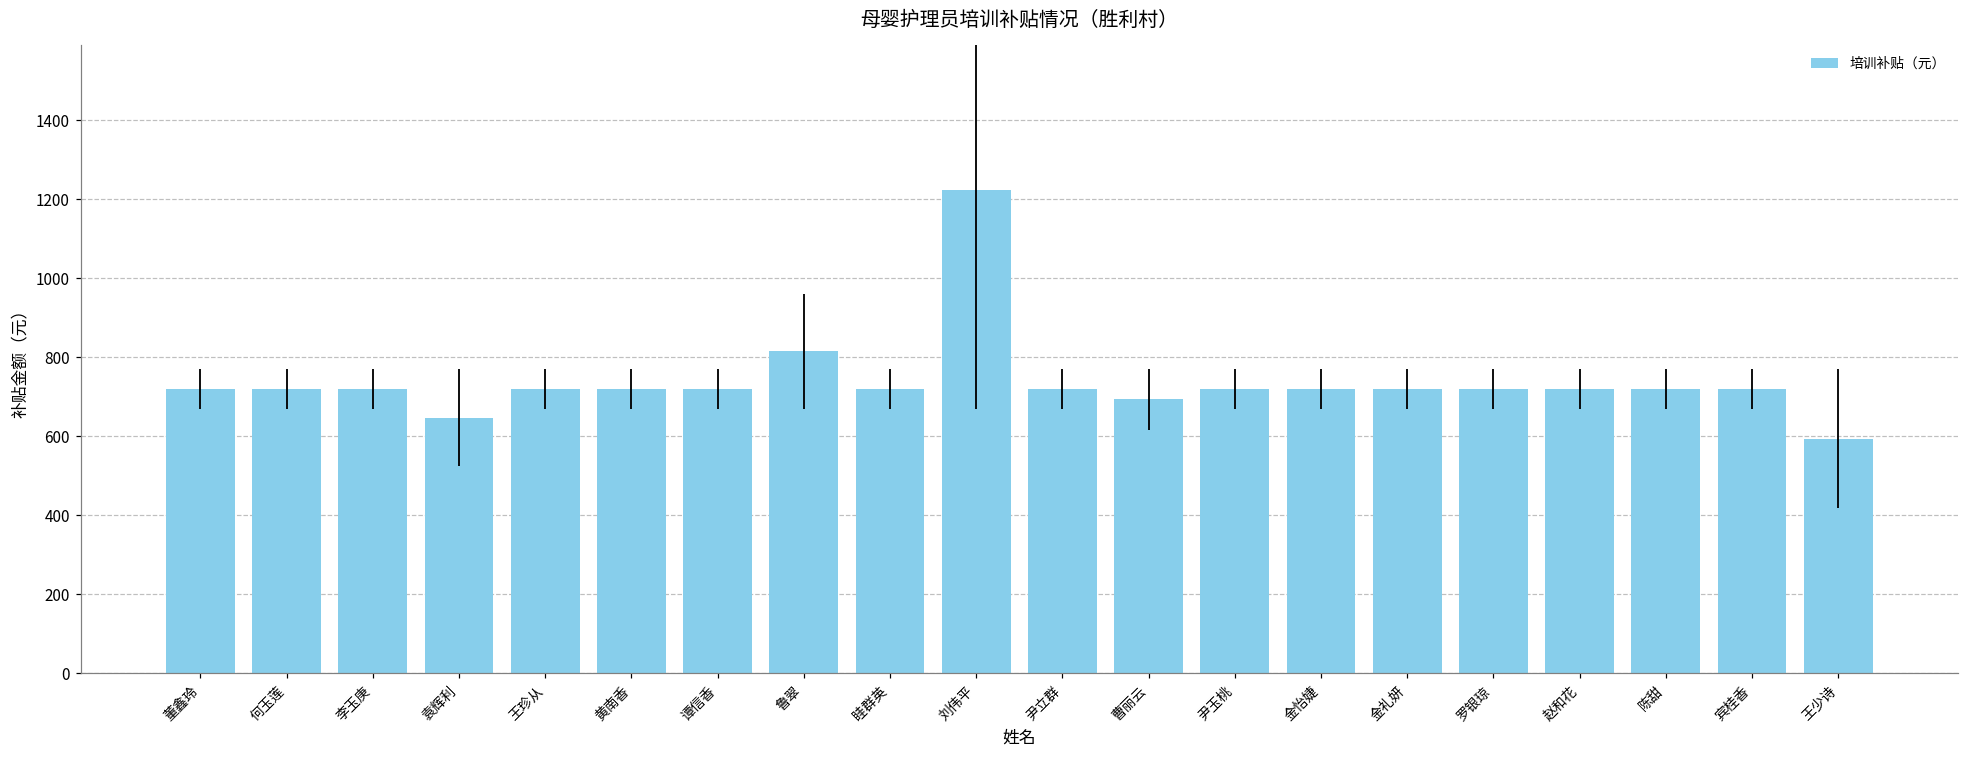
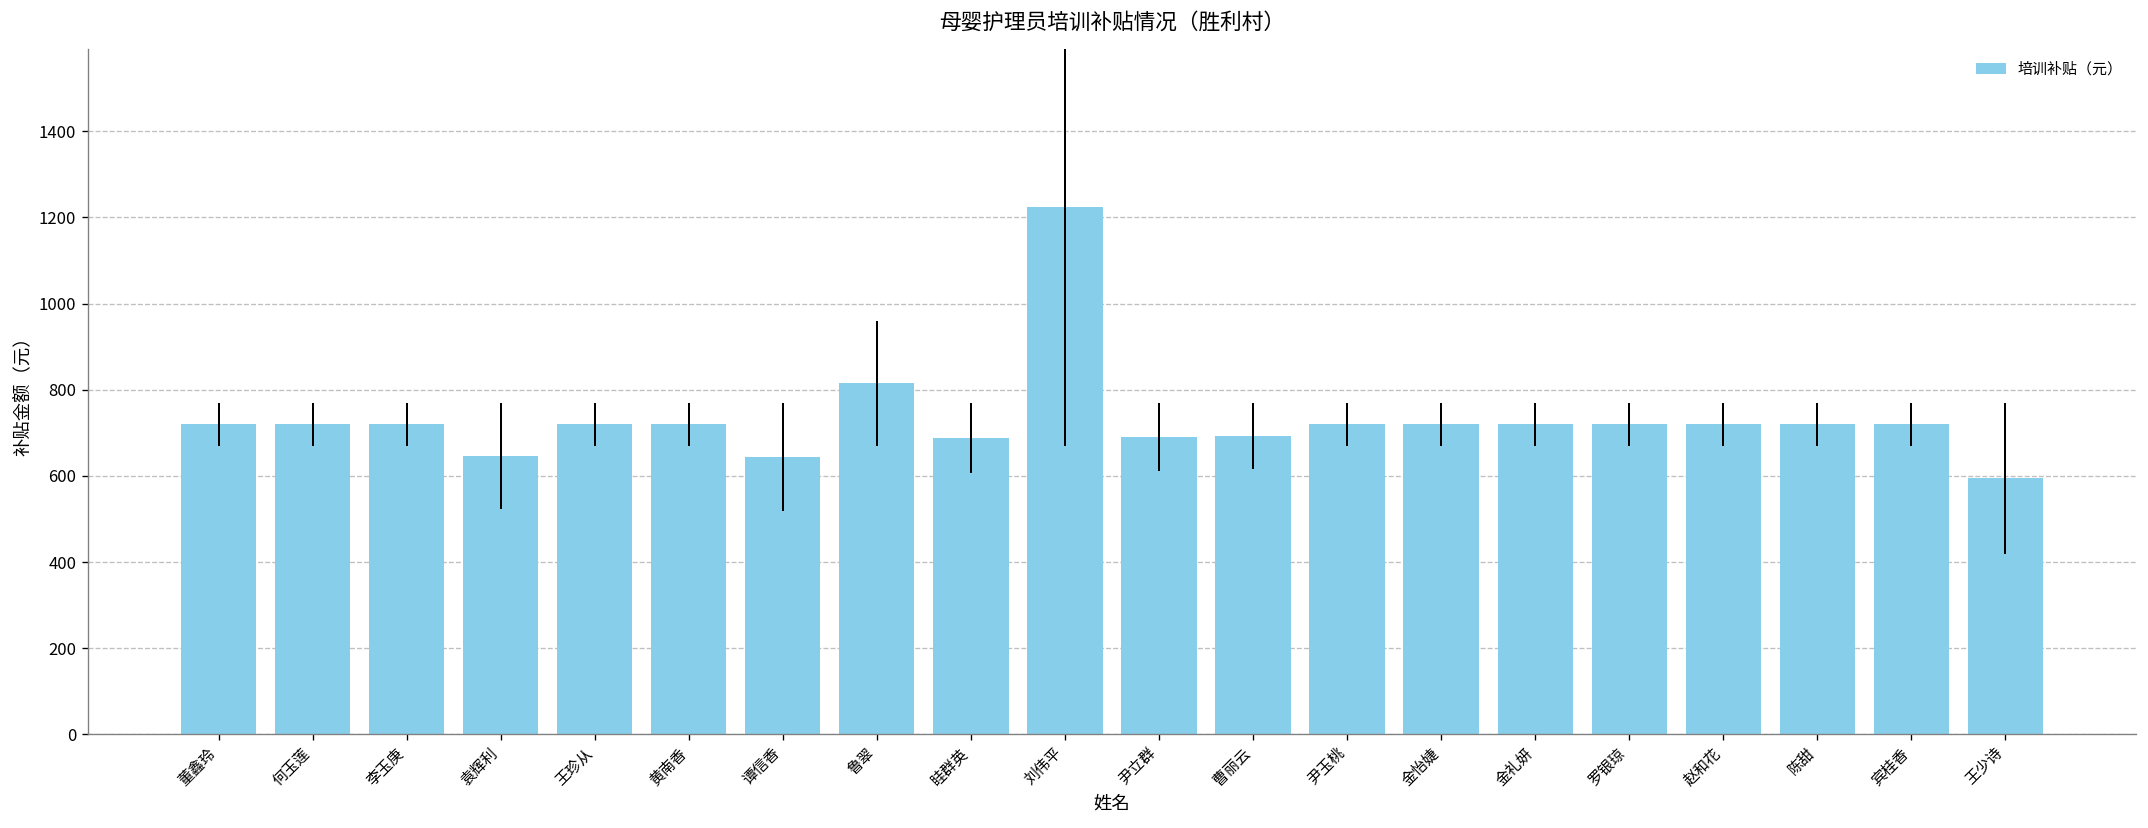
谭信香: 720 -> 640
眭群英: 720 -> 690
尹立群: 720 -> 690
